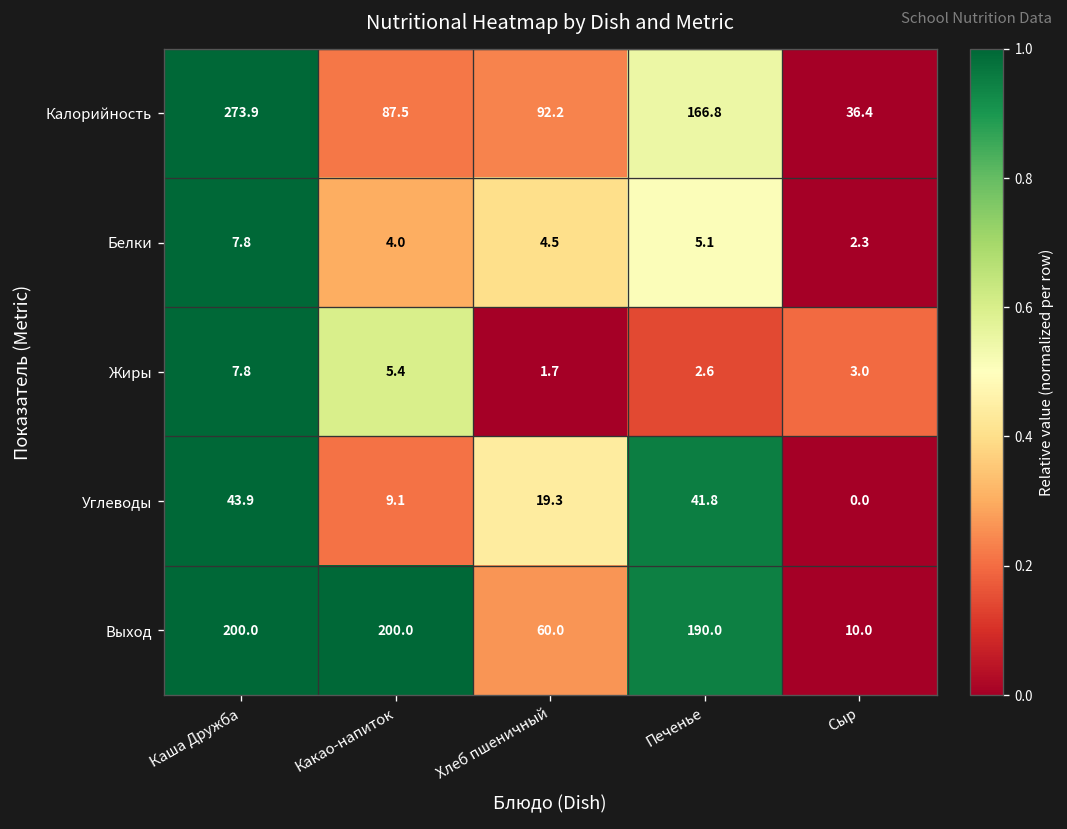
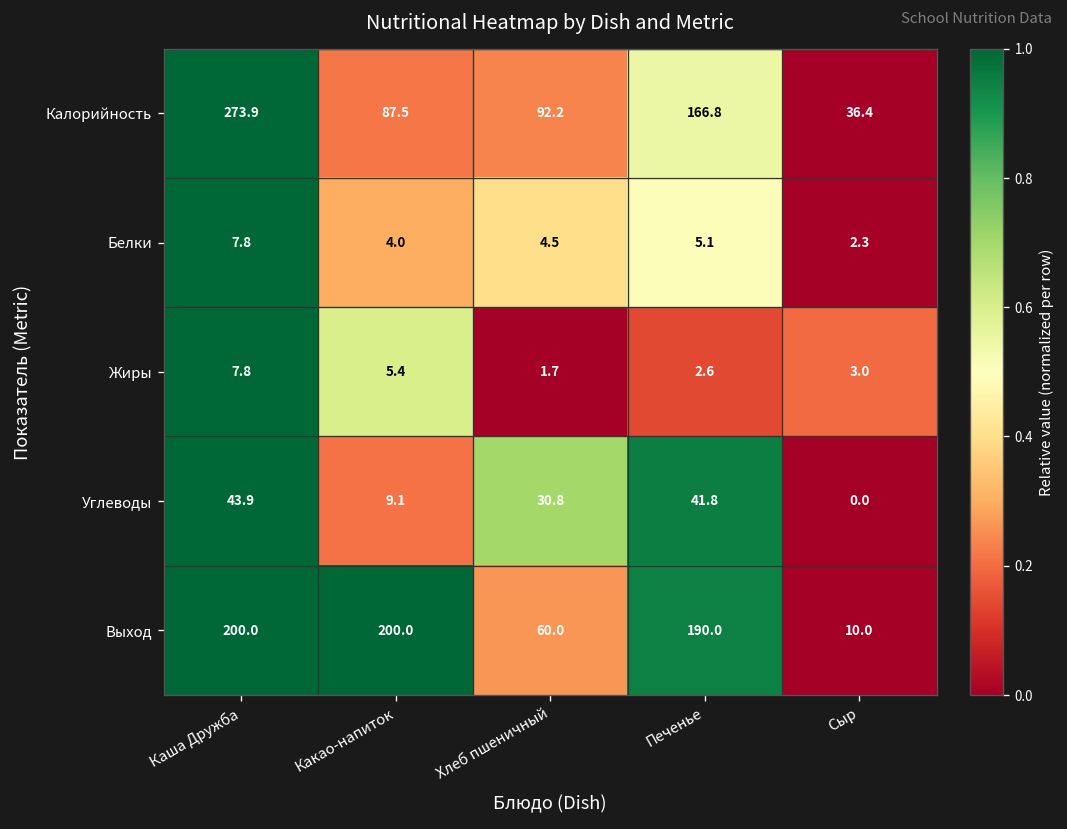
Углеводы, Хлеб пшеничный: 19.3 -> 30.8
